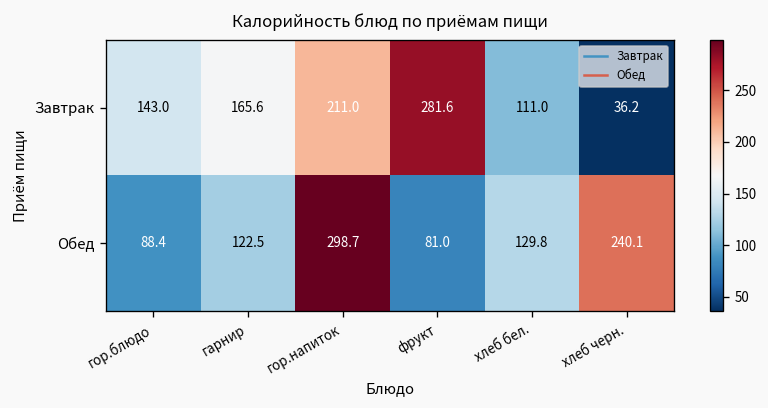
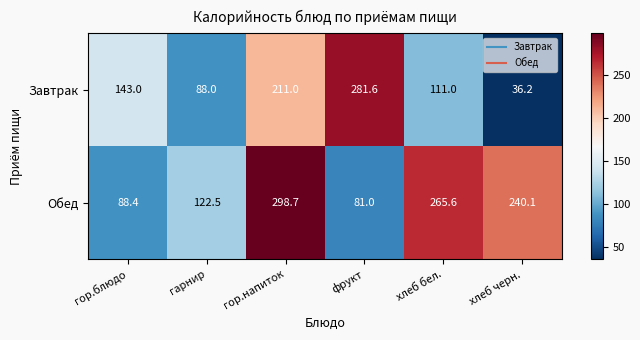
Завтрак, гарнир: 165.6 -> 88.0
Обед, хлеб бел.: 129.8 -> 265.6
